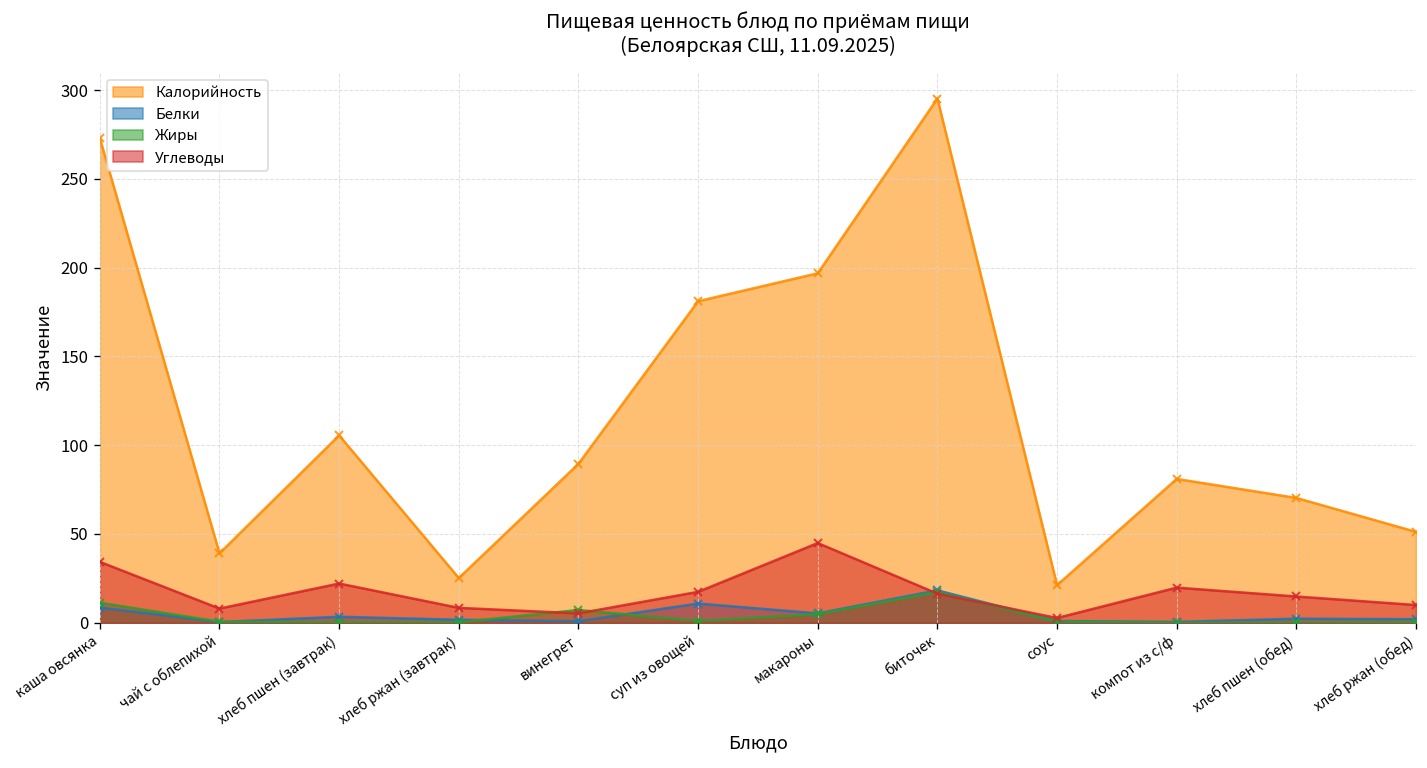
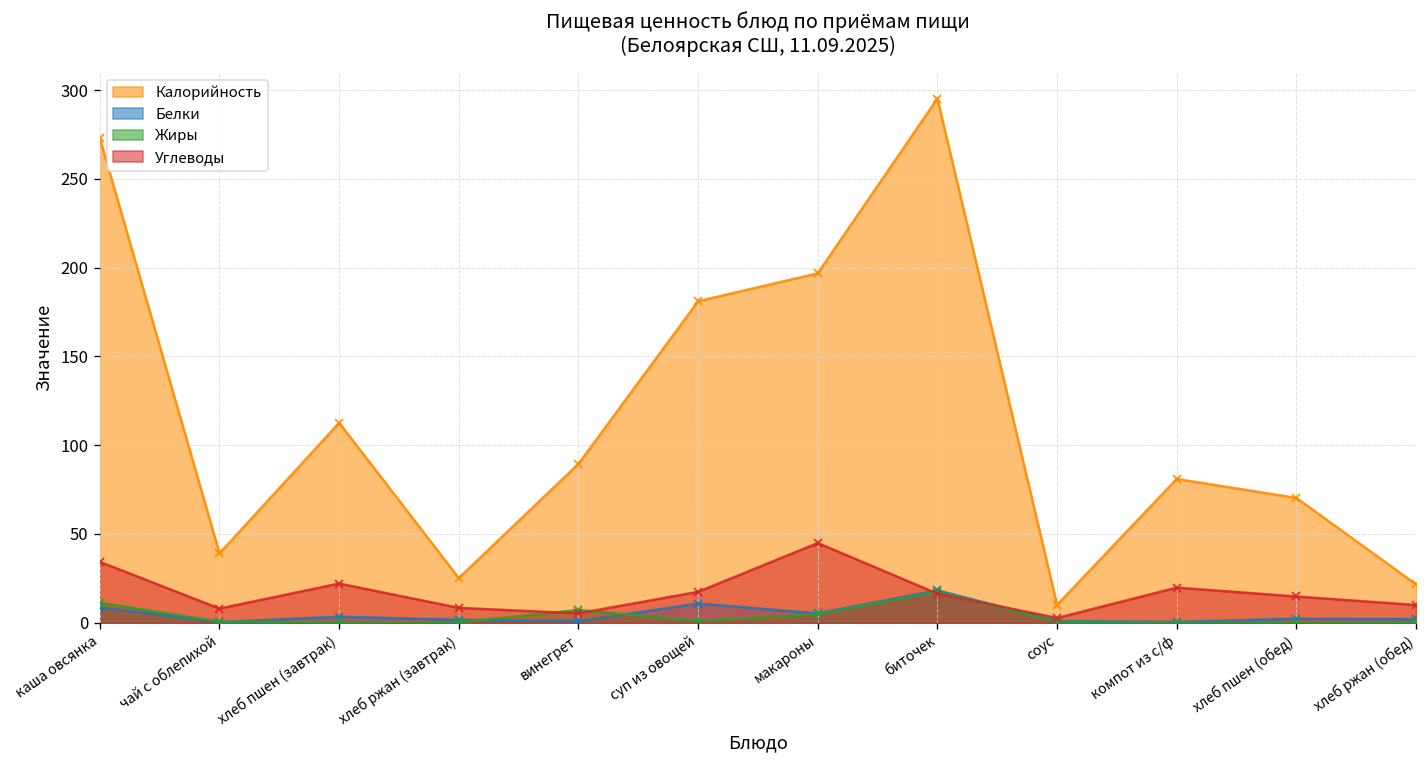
Калорийность, хлеб пшен (завтрак): 106 -> 113
Калорийность, соус: 21 -> 10
Калорийность, хлеб ржан (обед): 51 -> 22
